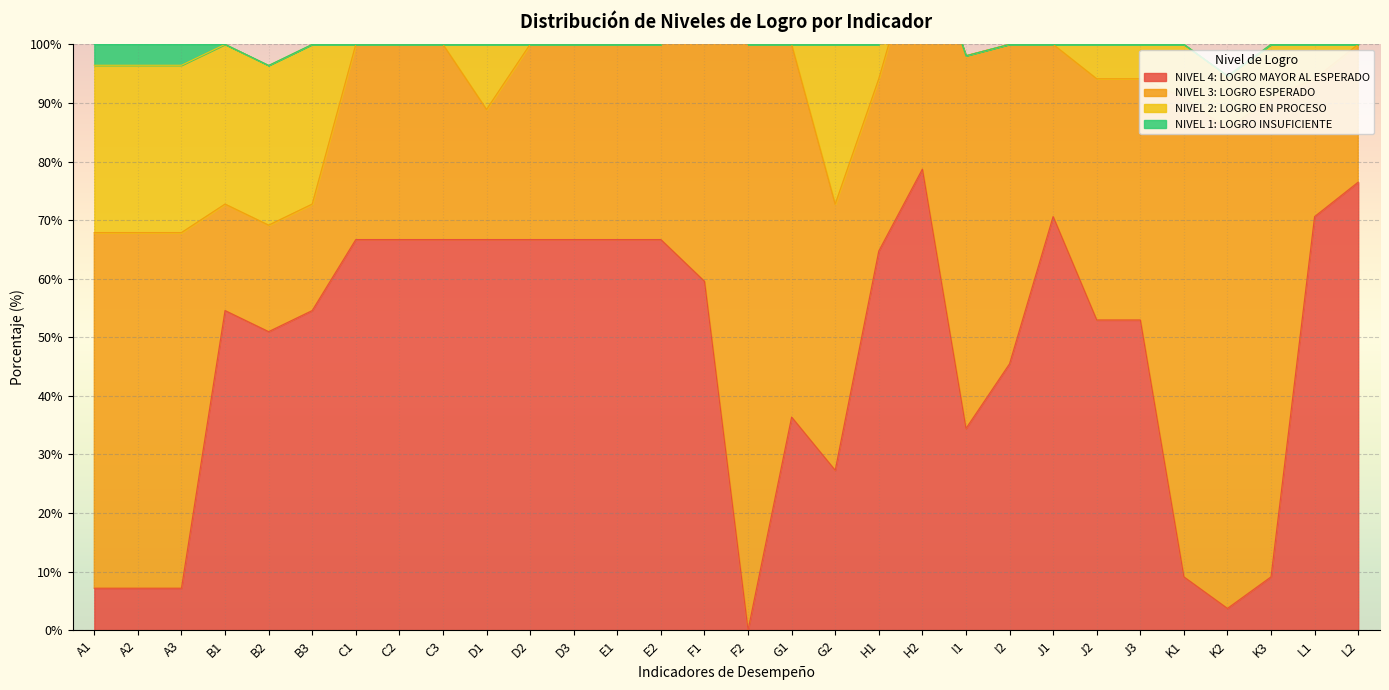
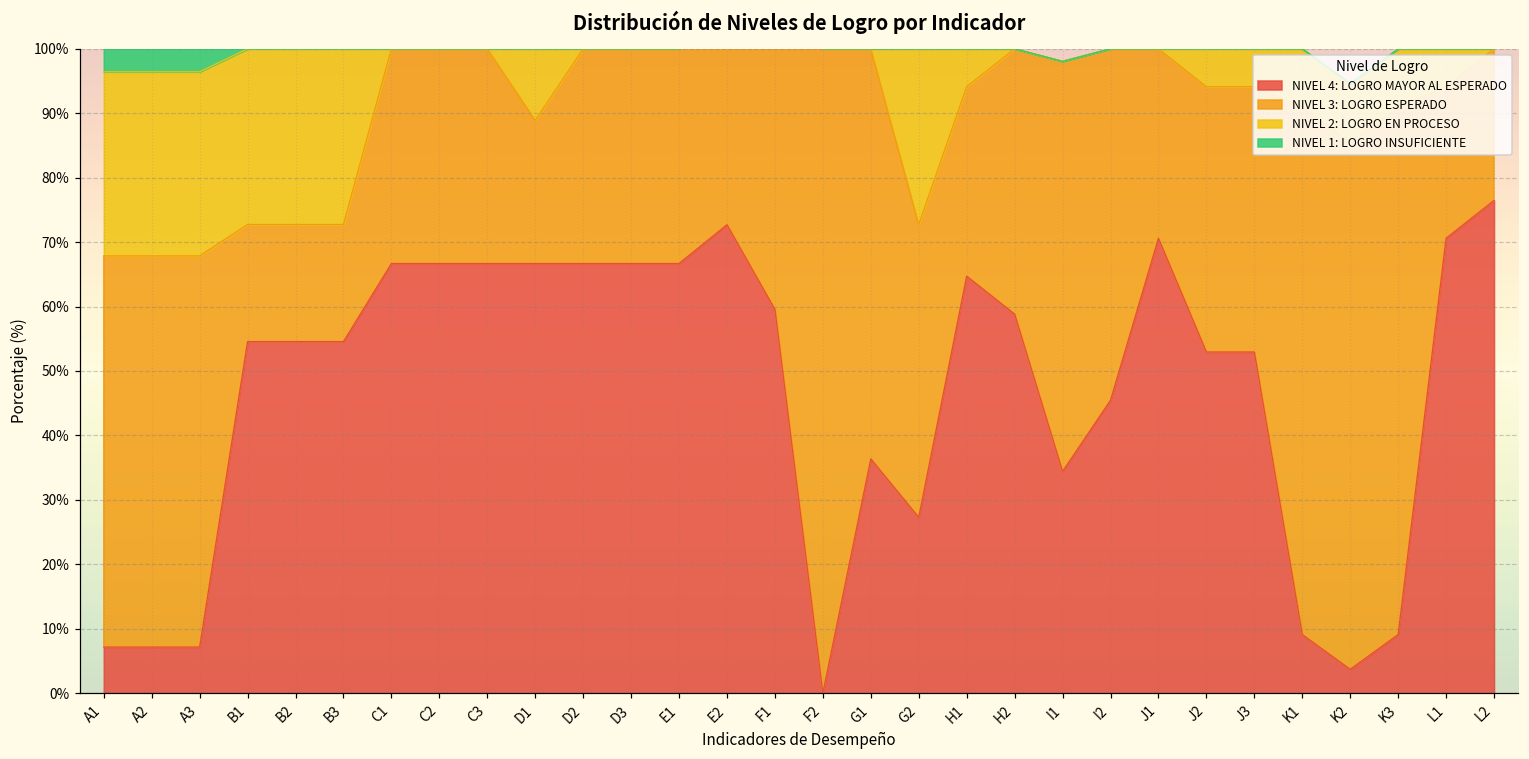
NIVEL 4: LOGRO MAYOR AL ESPERADO, B2: 51% -> 55%
NIVEL 4: LOGRO MAYOR AL ESPERADO, E2: 67% -> 73%
NIVEL 4: LOGRO MAYOR AL ESPERADO, H2: 79% -> 59%
